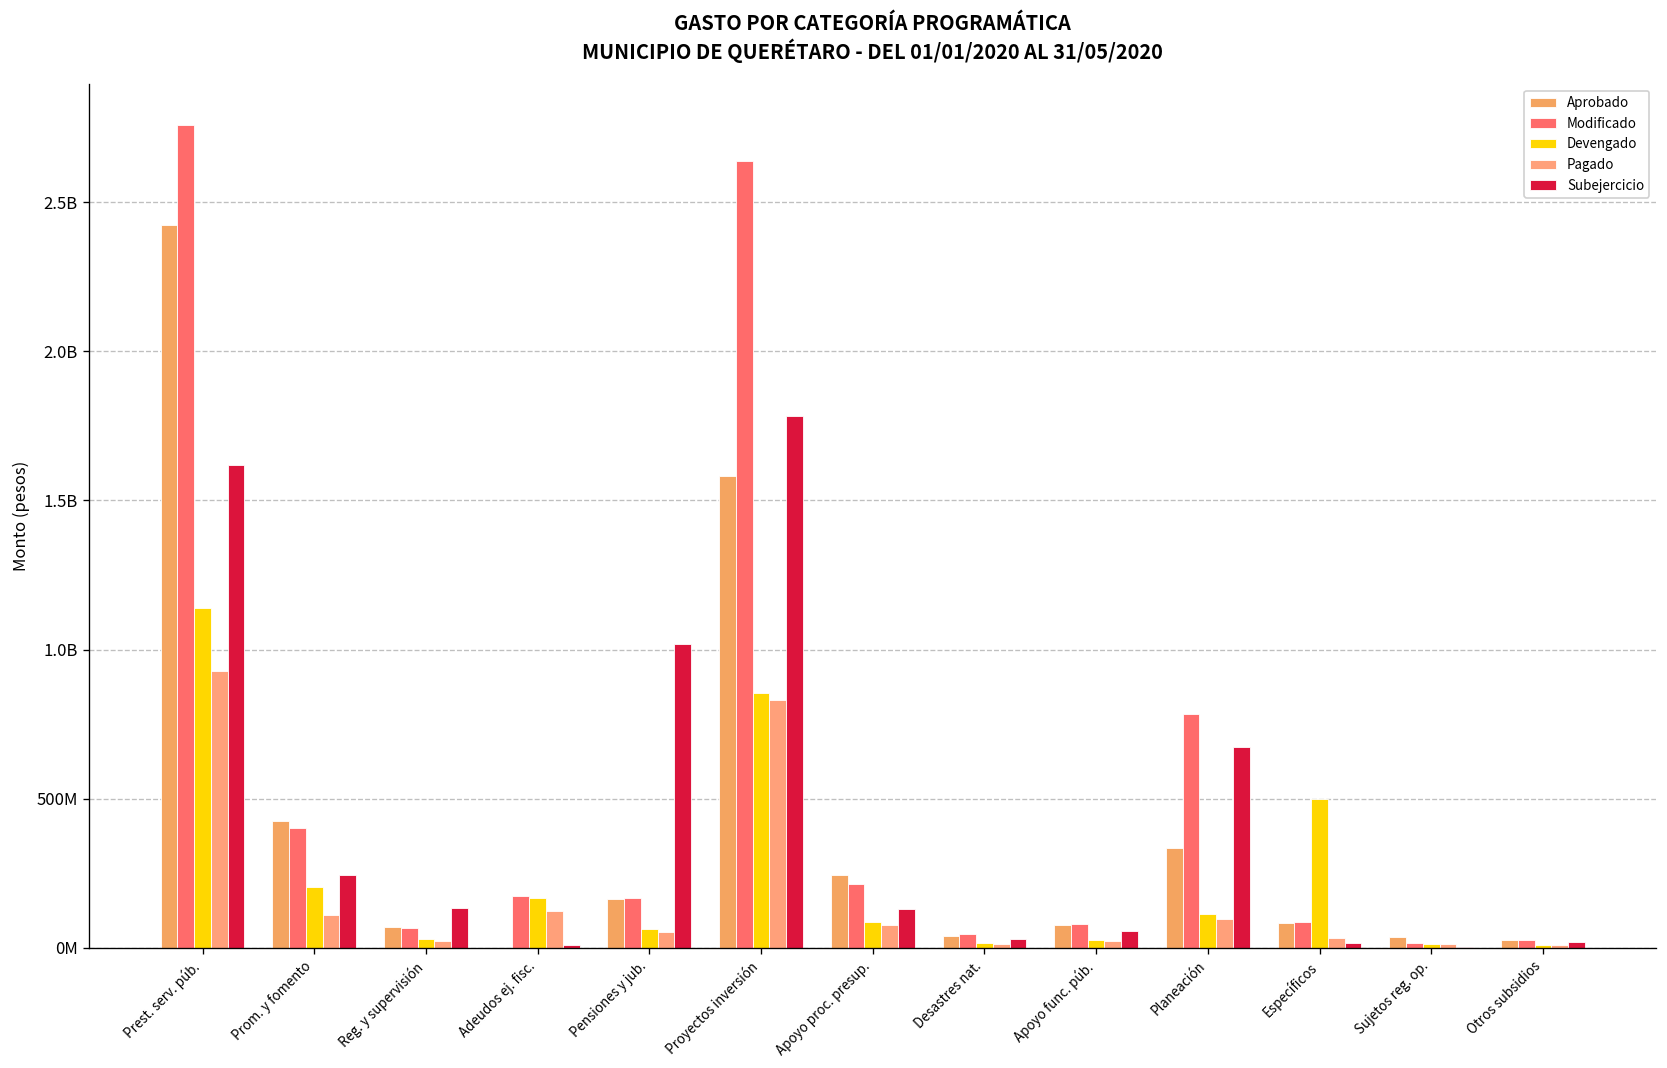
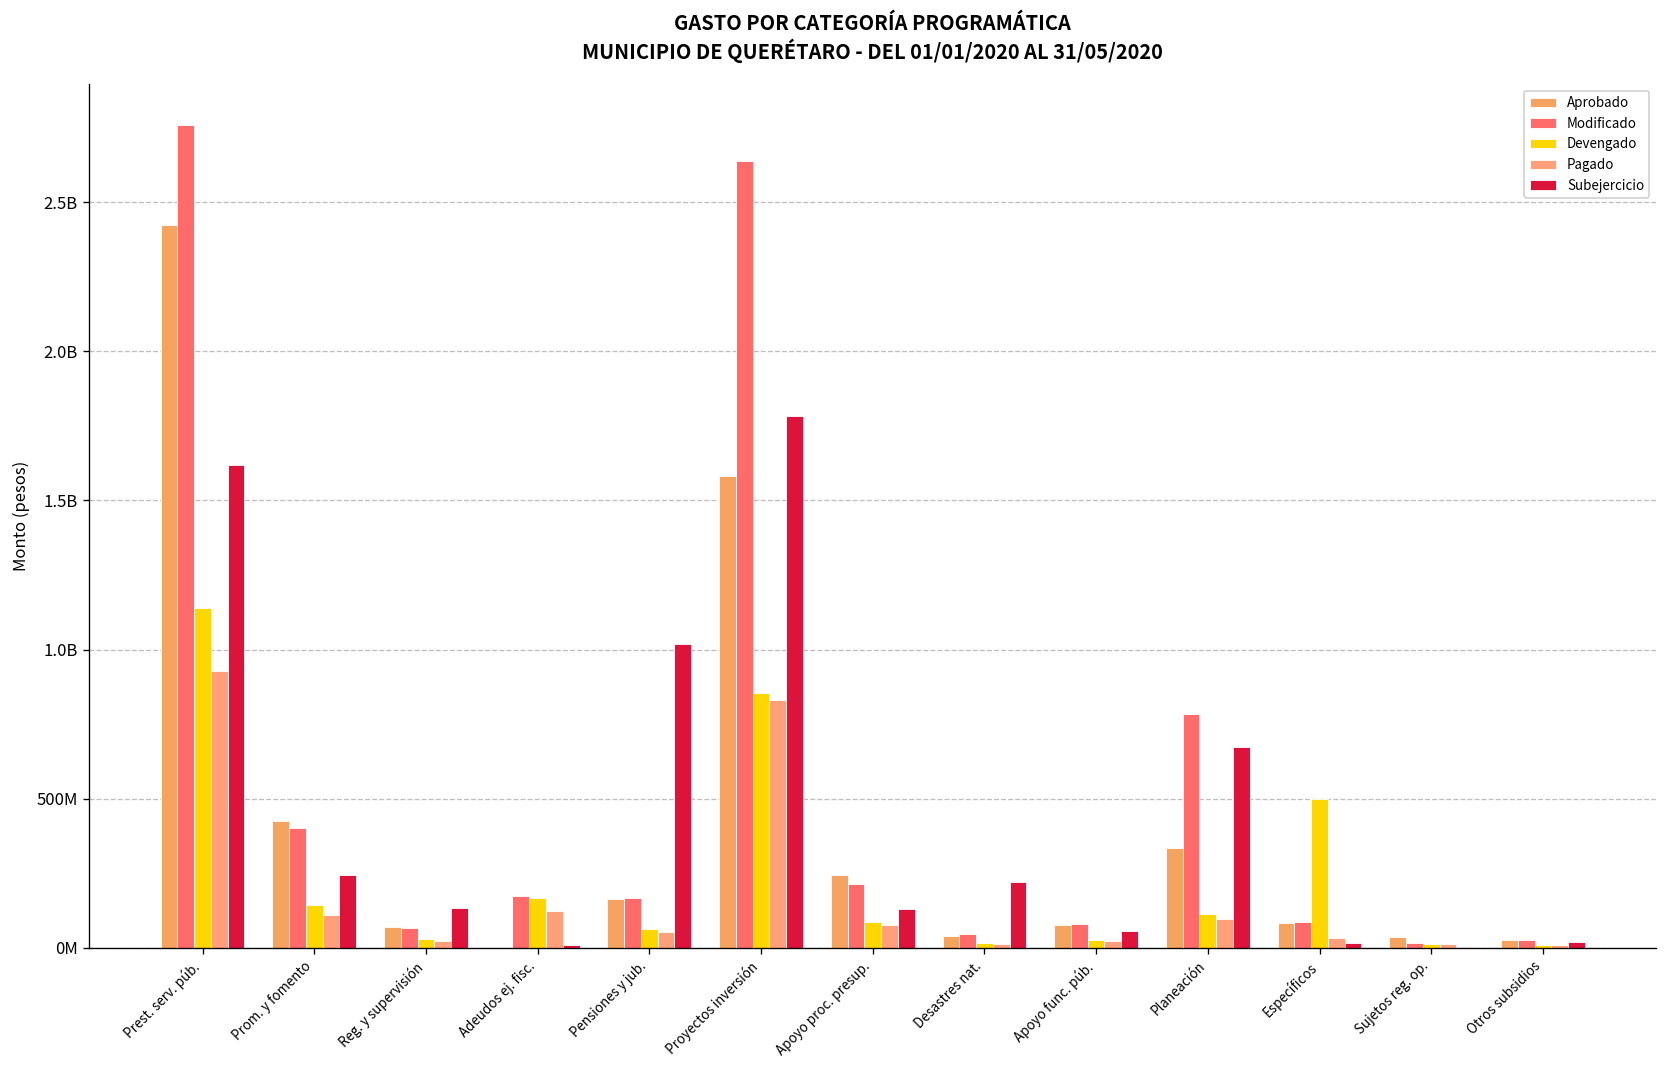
Devengado, Prom. y fomento: 200000000 -> 140000000
Subejercicio, Desastres nat.: 30000000 -> 220000000
